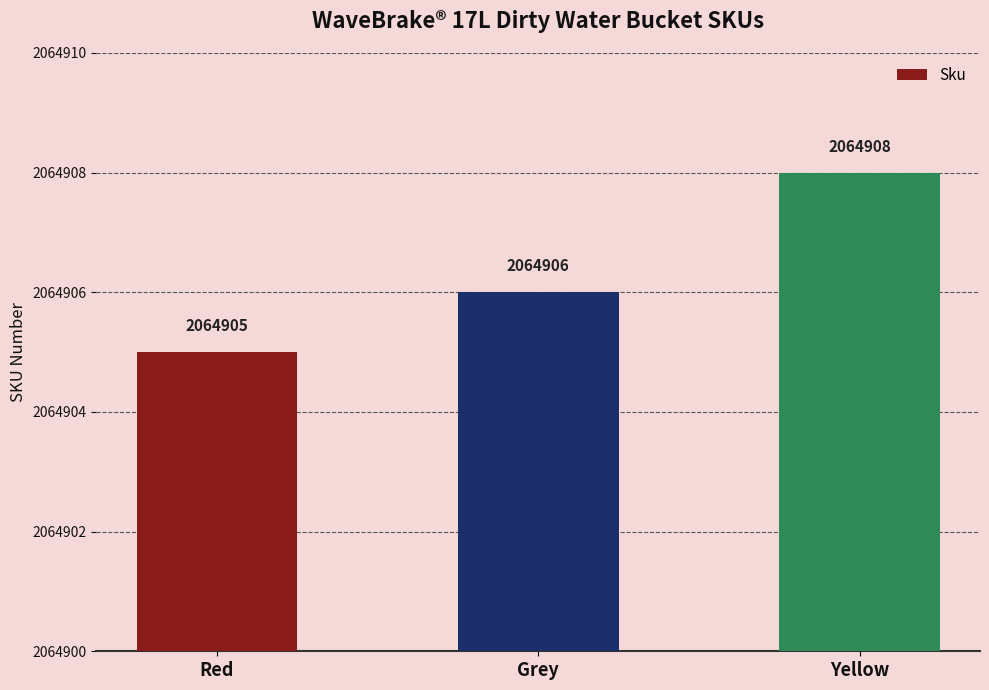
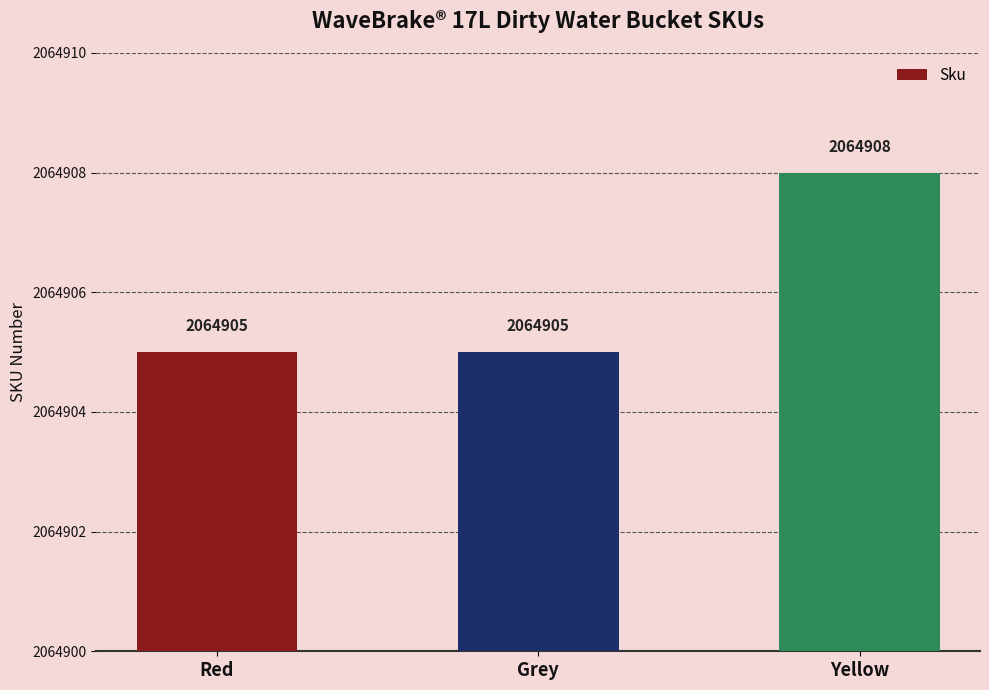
Grey: 2064906 -> 2064905
